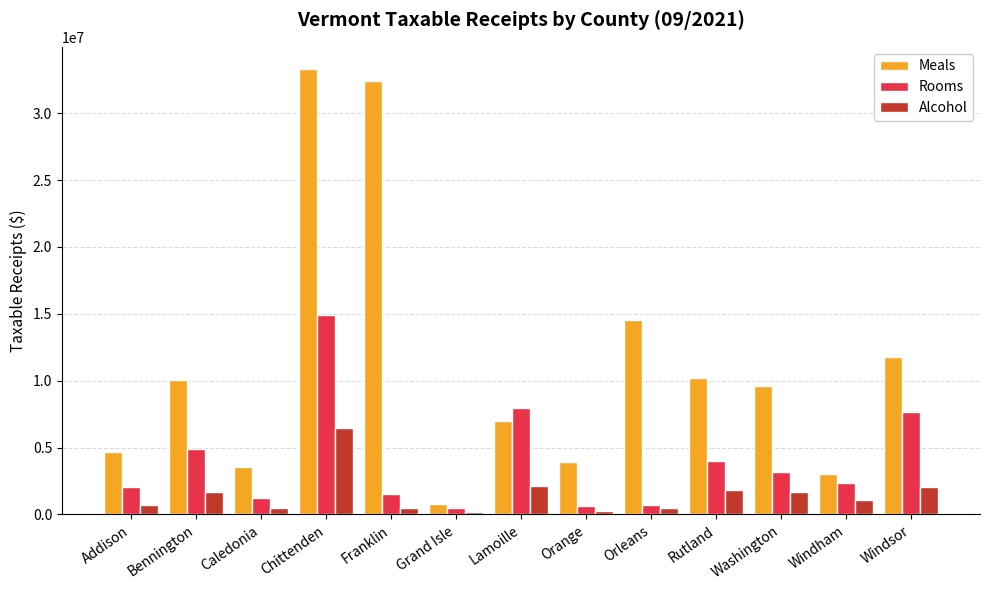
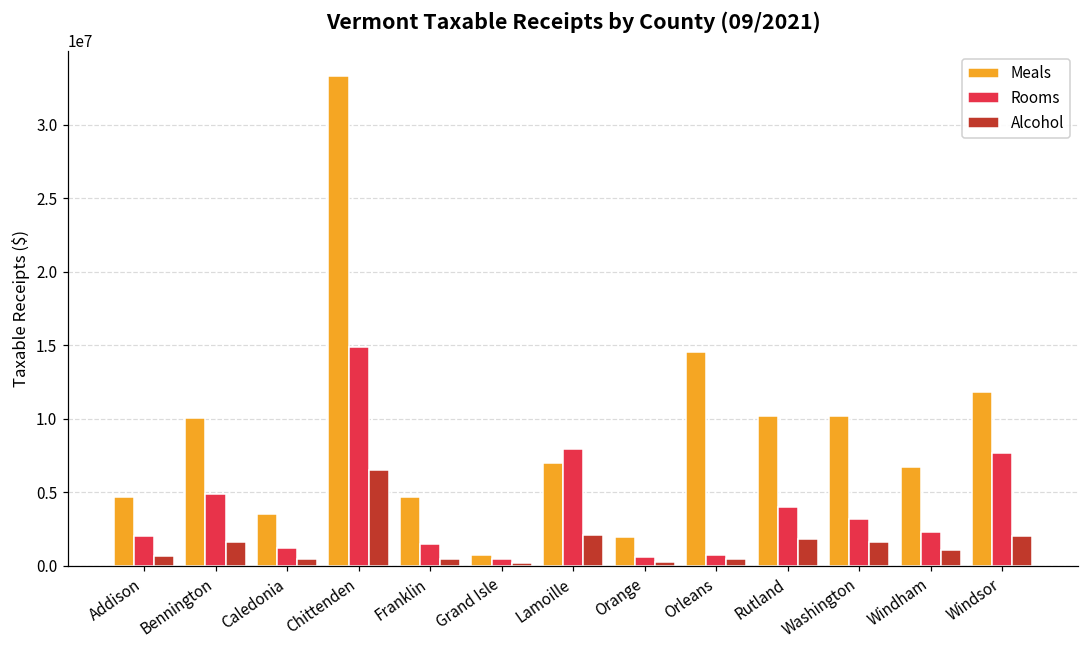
Meals, Franklin: 32400000 -> 4700000
Meals, Orange: 4000000 -> 2000000
Meals, Washington: 9600000 -> 10200000
Meals, Windham: 3000000 -> 6800000
